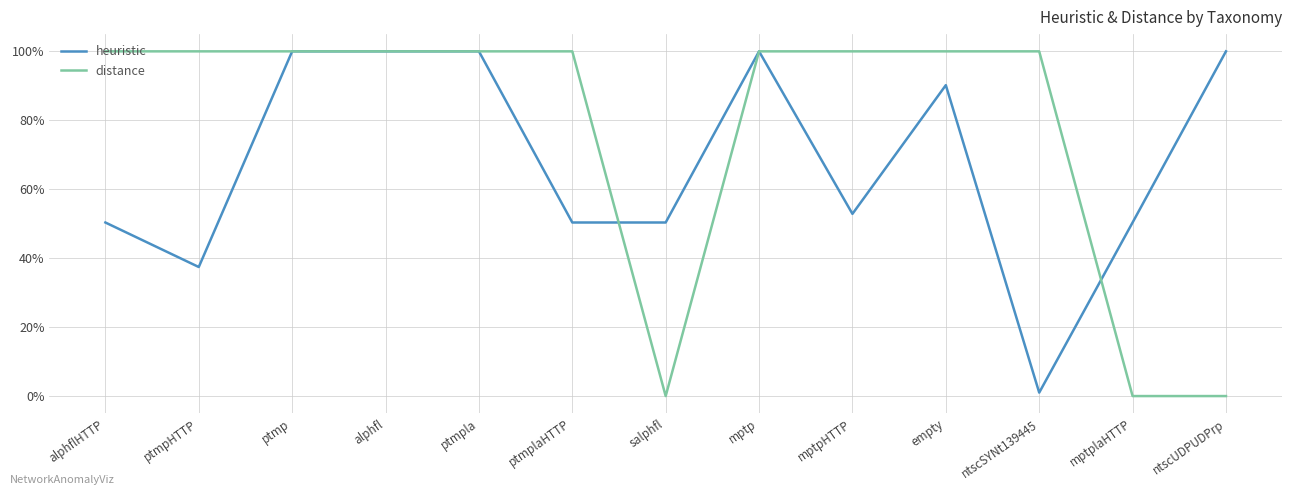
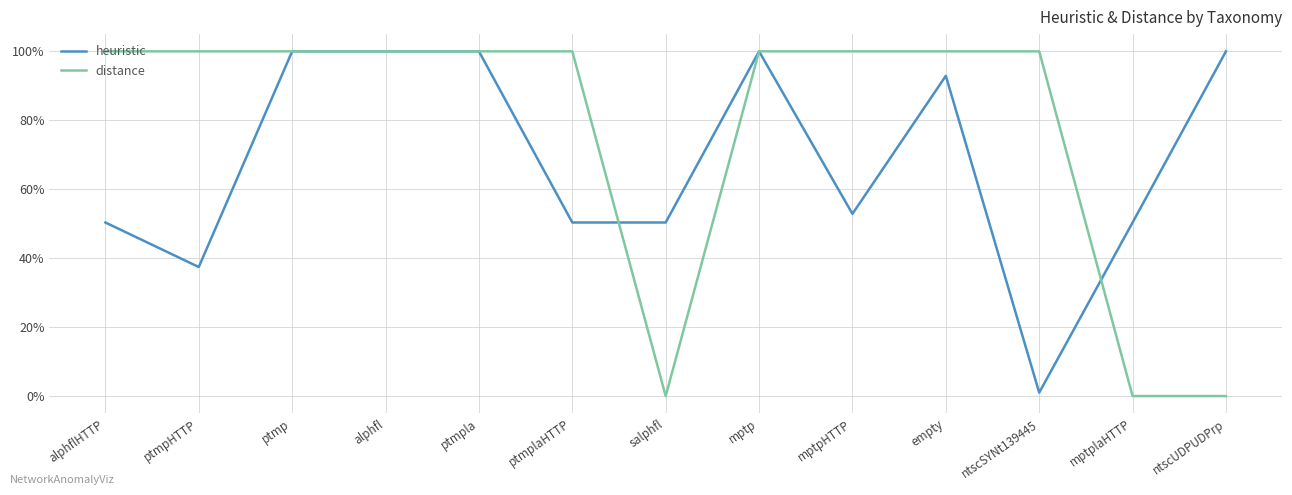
heuristic, empty: 90% -> 93%
